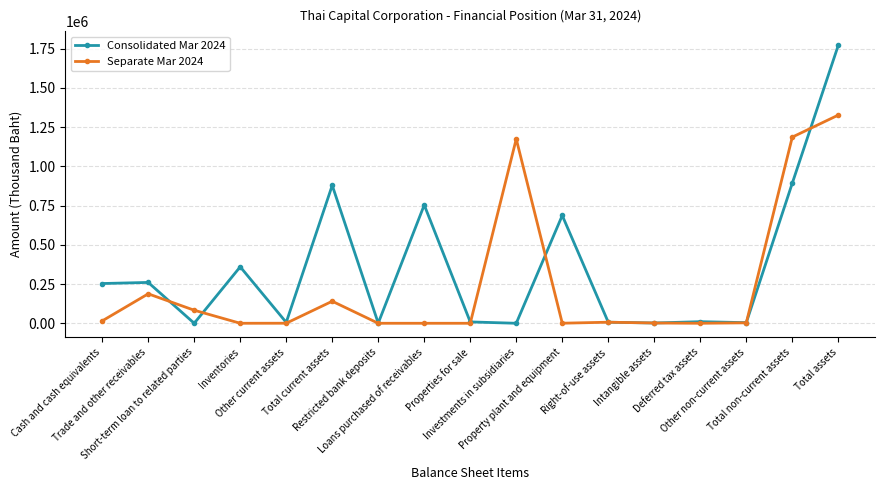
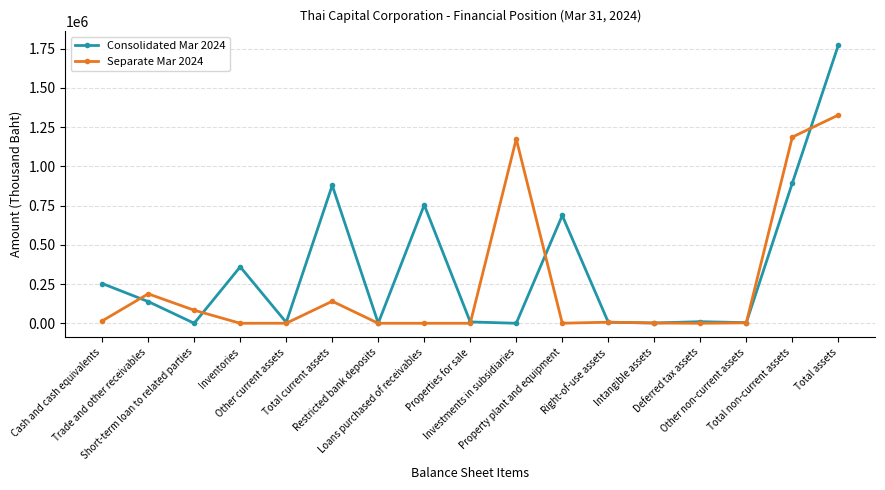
Consolidated Mar 2024, Trade and other receivables: 260000 -> 140000
